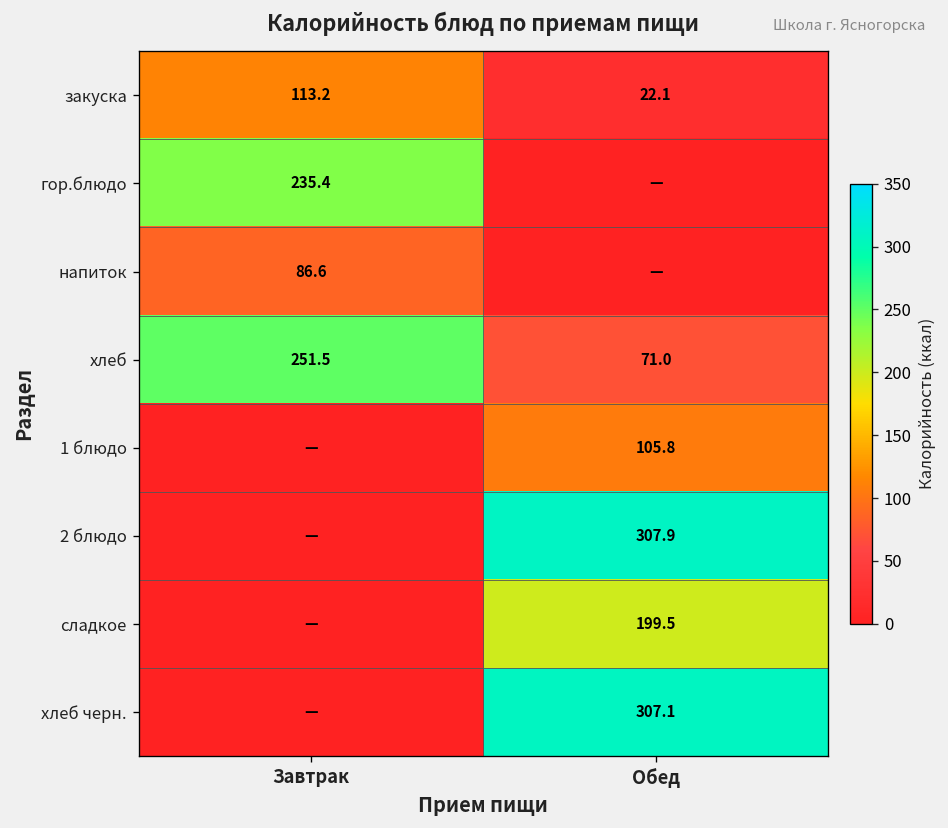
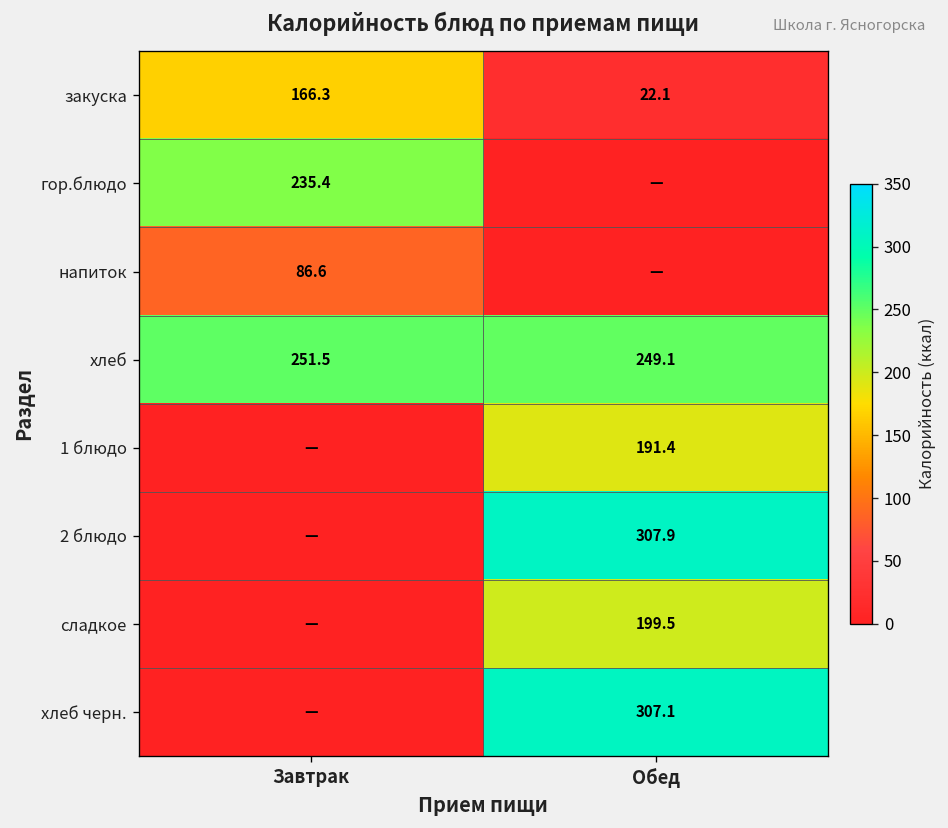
закуска, Завтрак: 113.2 -> 166.3
хлеб, Обед: 71.0 -> 249.1
1 блюдо, Обед: 105.8 -> 191.4
